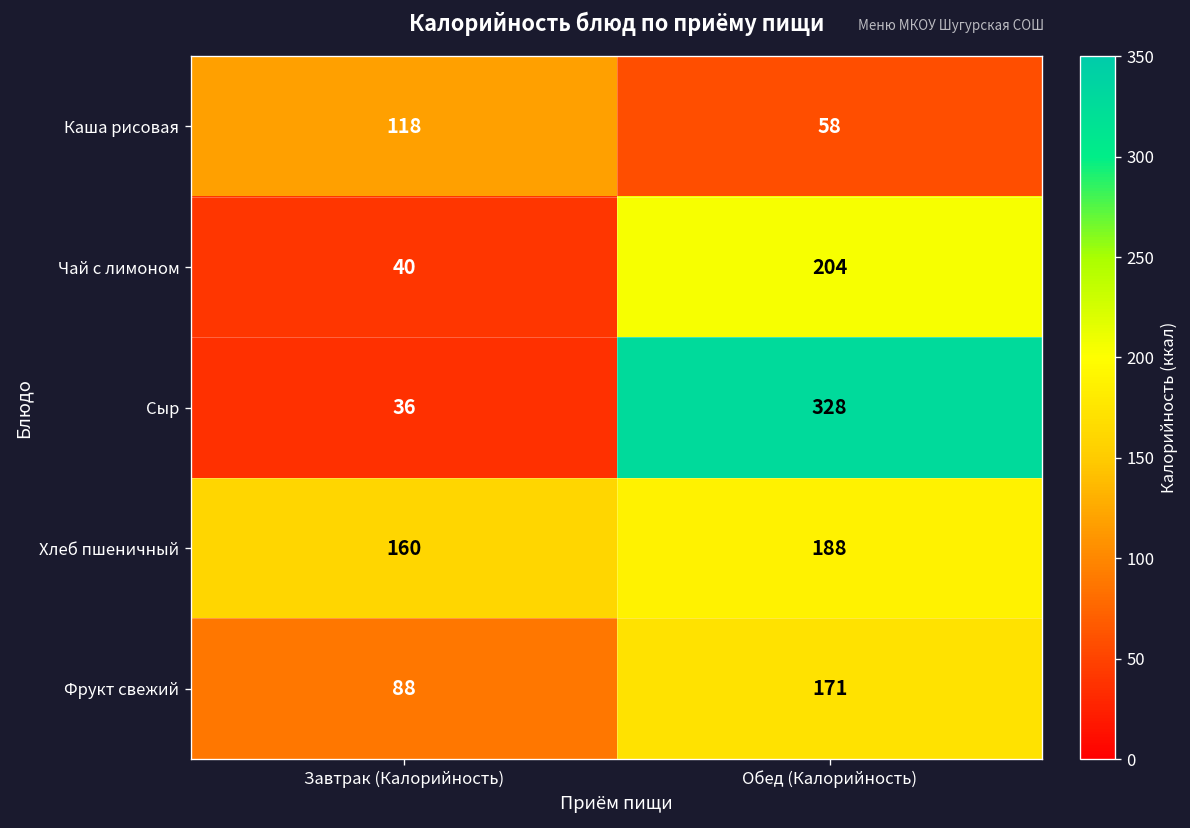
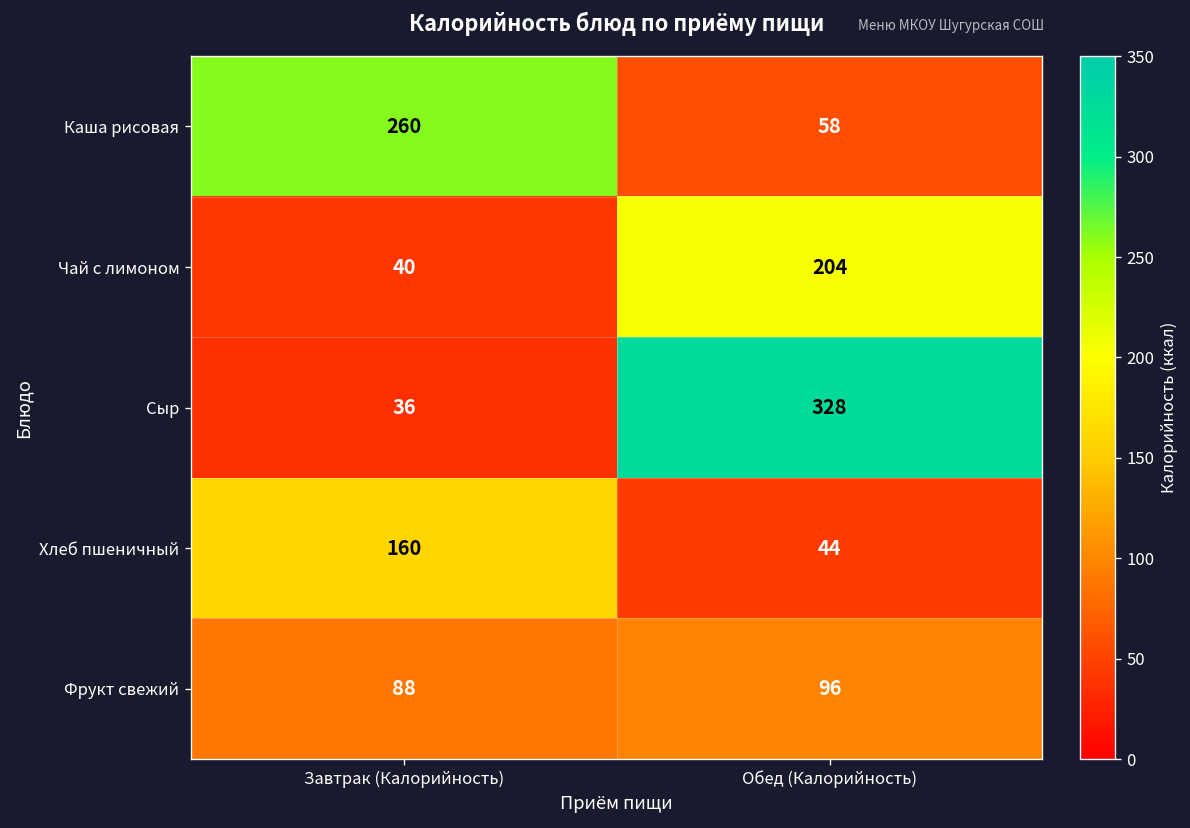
Каша рисовая, Завтрак (Калорийность): 118 -> 260
Хлеб пшеничный, Обед (Калорийность): 188 -> 44
Фрукт свежий, Обед (Калорийность): 171 -> 96
